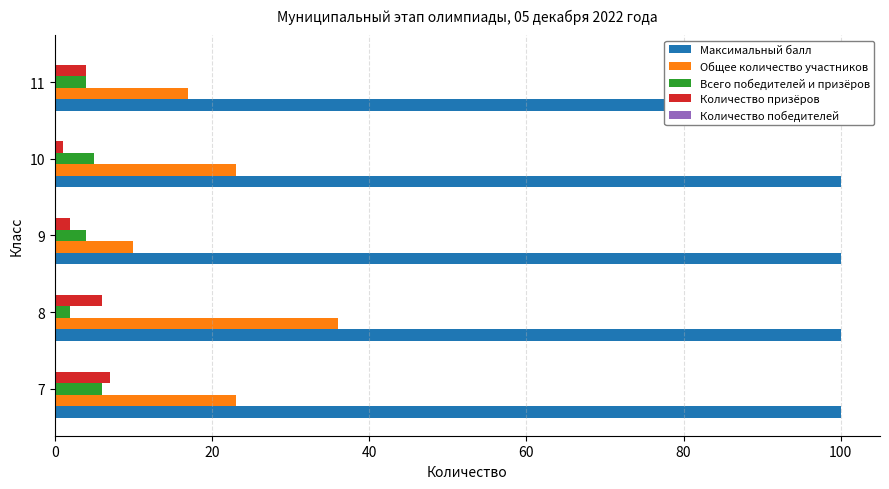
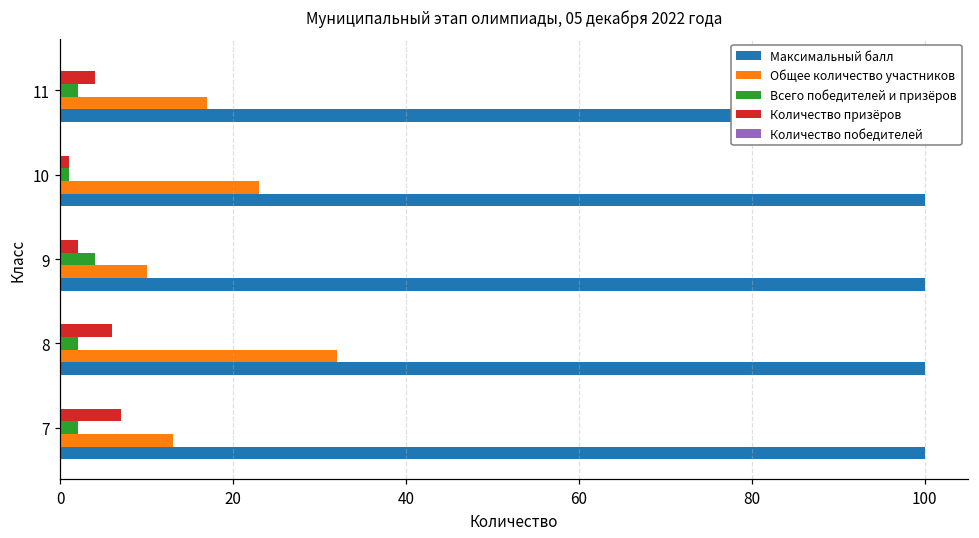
Всего победителей и призёров, 11: 4 -> 2
Всего победителей и призёров, 10: 5 -> 1
Общее количество участников, 8: 36 -> 32
Всего победителей и призёров, 7: 6 -> 2
Общее количество участников, 7: 23 -> 13
